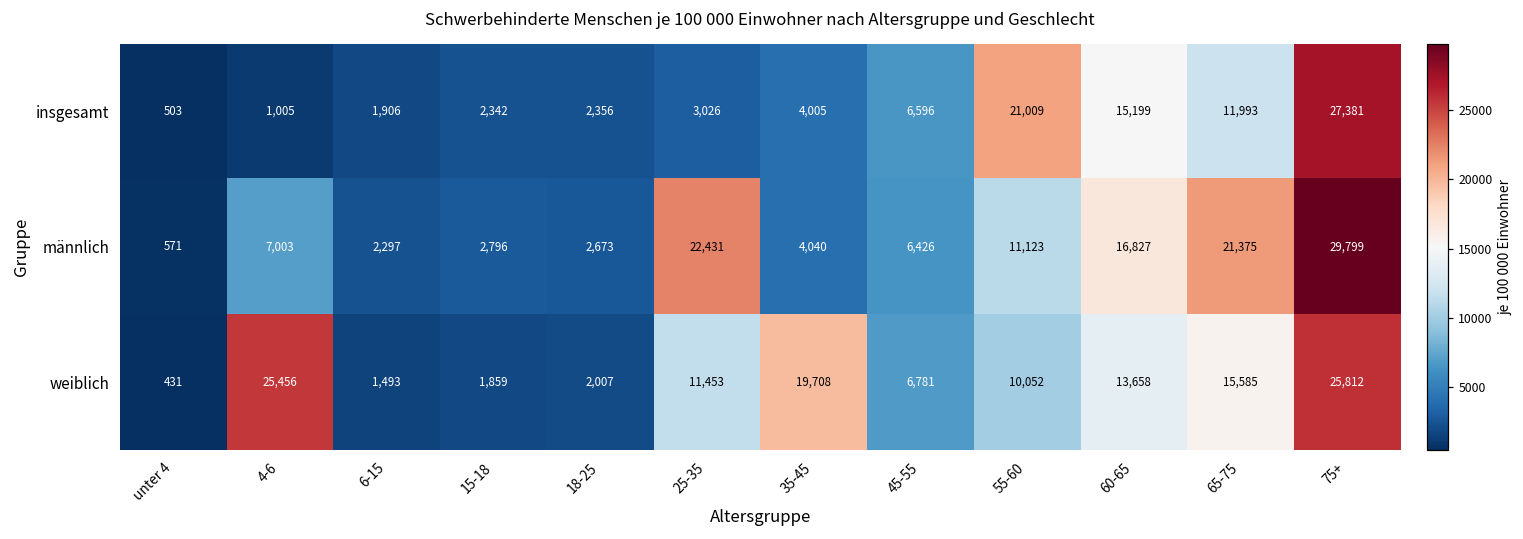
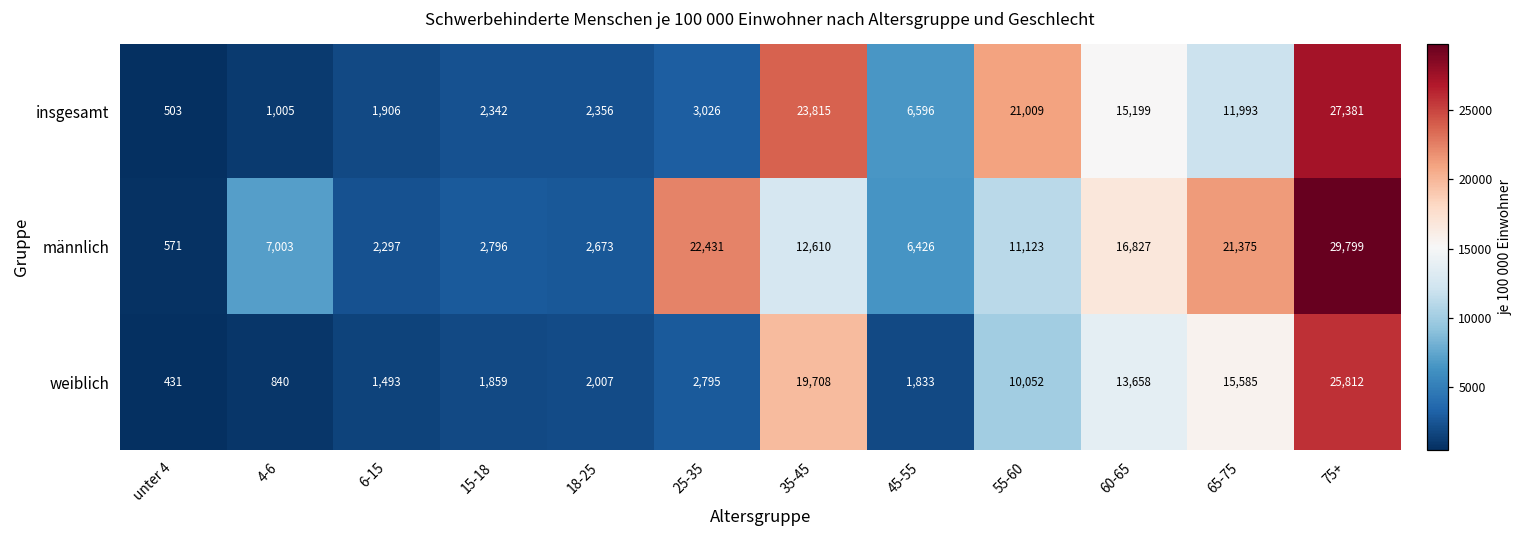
insgesamt, 35-45: 4,005 -> 23,815
männlich, 35-45: 4,040 -> 12,610
weiblich, 4-6: 25,456 -> 840
weiblich, 25-35: 11,453 -> 2,795
weiblich, 45-55: 6,781 -> 1,833
